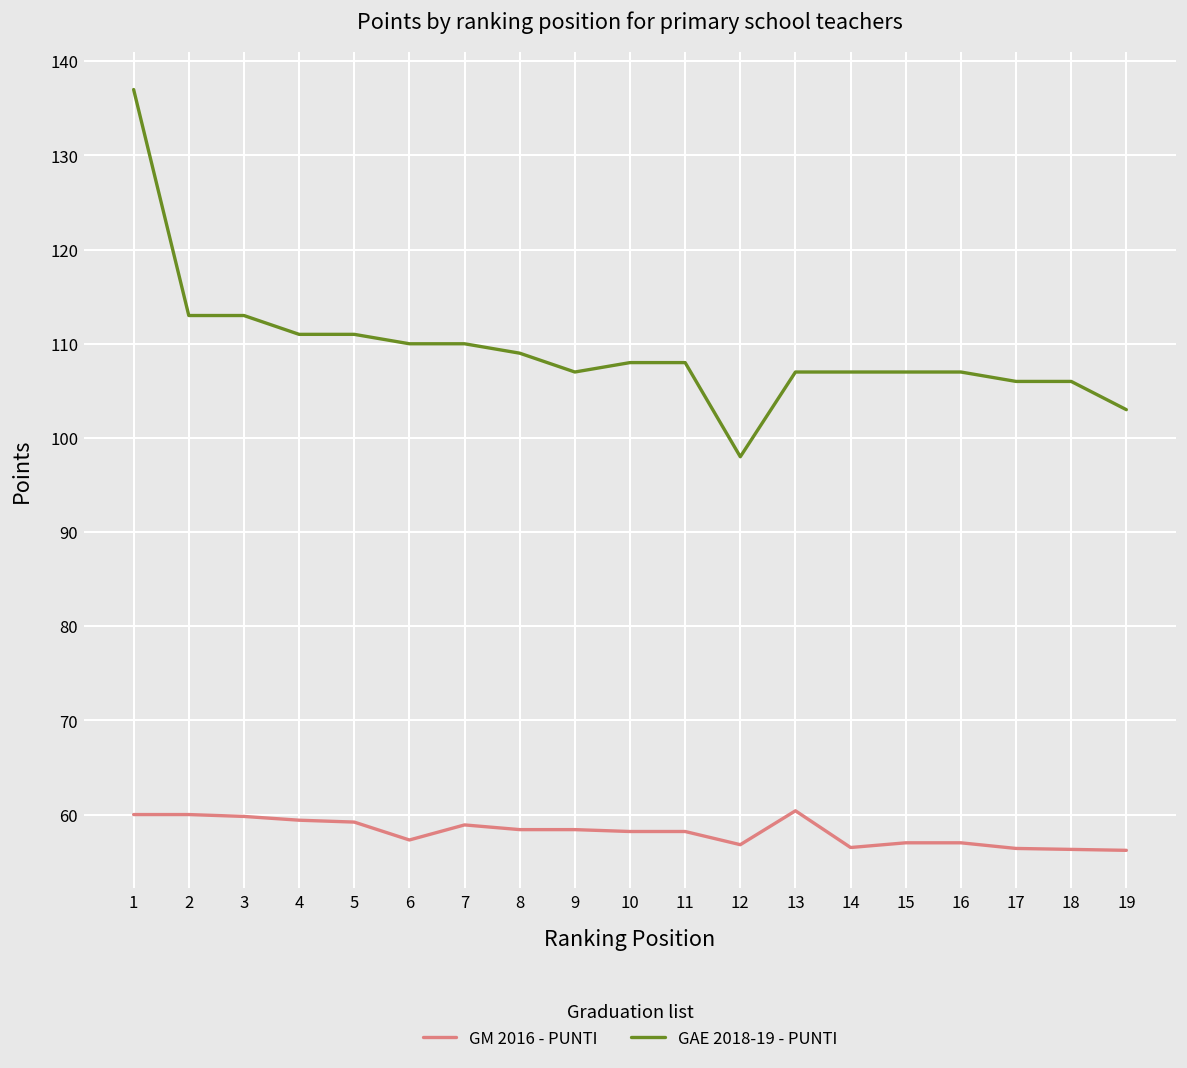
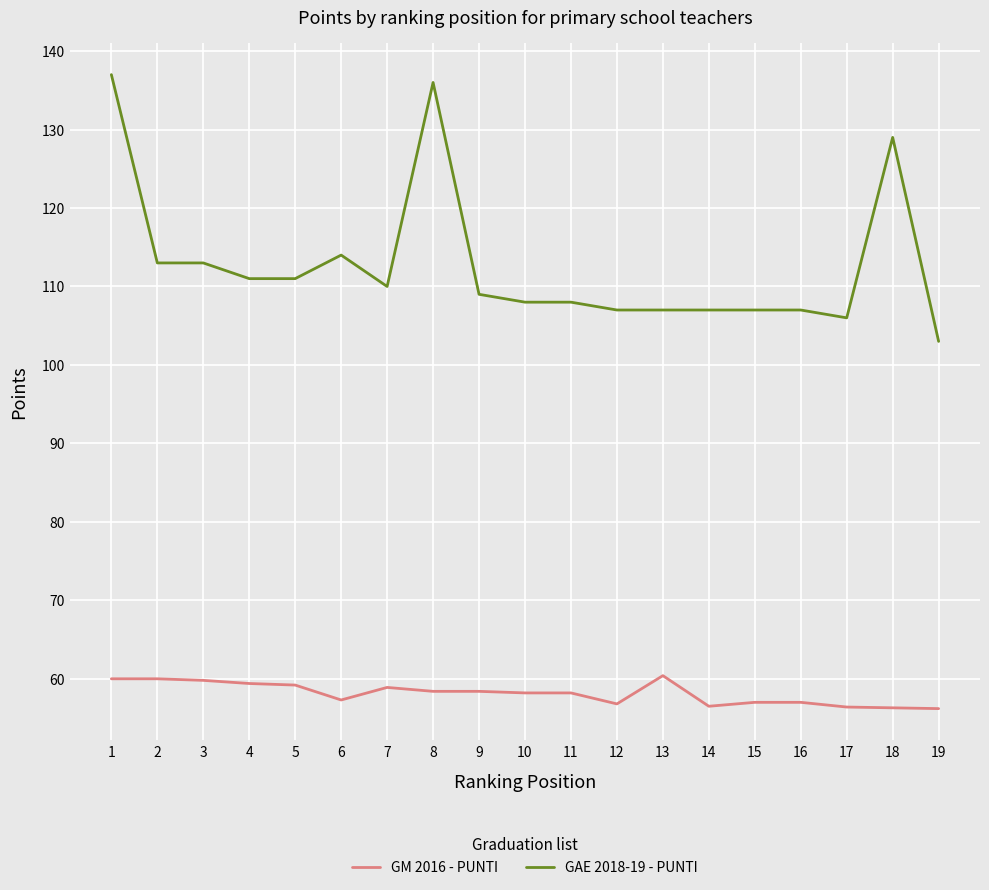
GAE 2018-19 - PUNTI, 6: 110 -> 114
GAE 2018-19 - PUNTI, 8: 109 -> 136
GAE 2018-19 - PUNTI, 9: 107 -> 109
GAE 2018-19 - PUNTI, 12: 98 -> 107
GAE 2018-19 - PUNTI, 18: 106 -> 129
